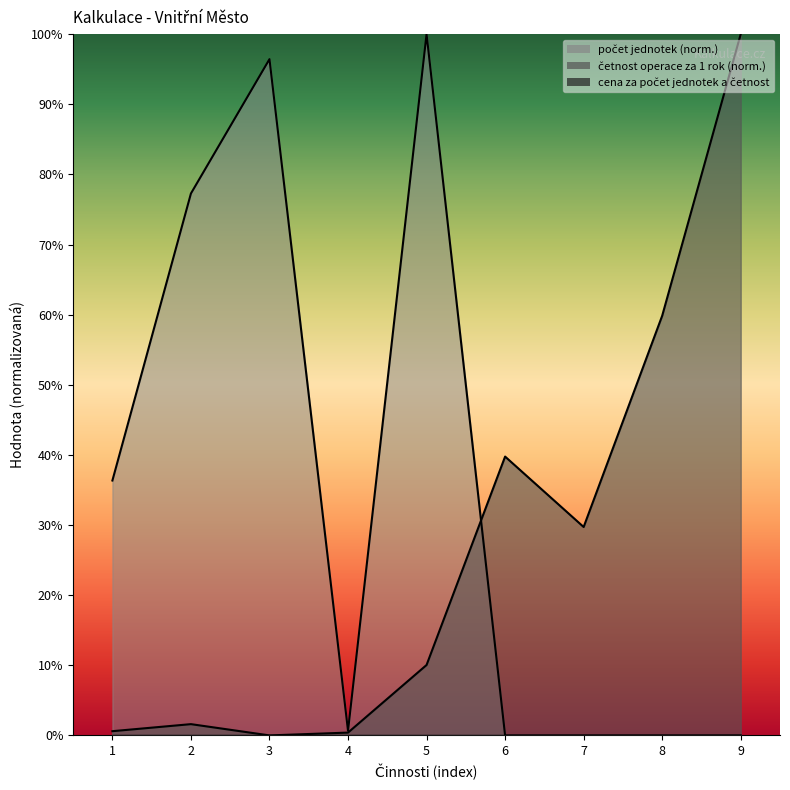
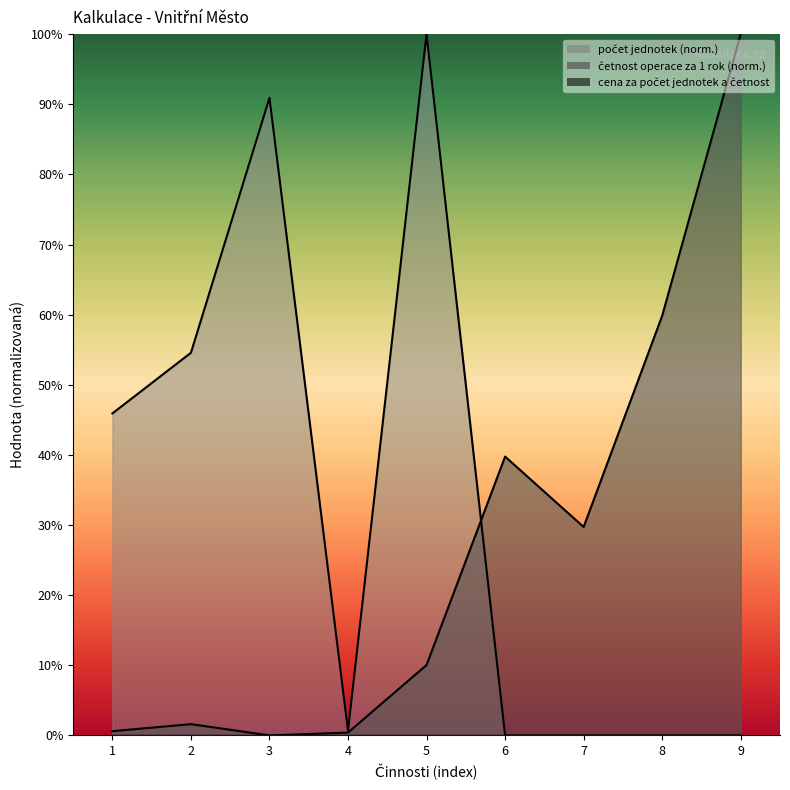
počet jednotek (norm.), 1: 36% -> 46%
počet jednotek (norm.), 2: 77% -> 55%
počet jednotek (norm.), 3: 96% -> 91%
